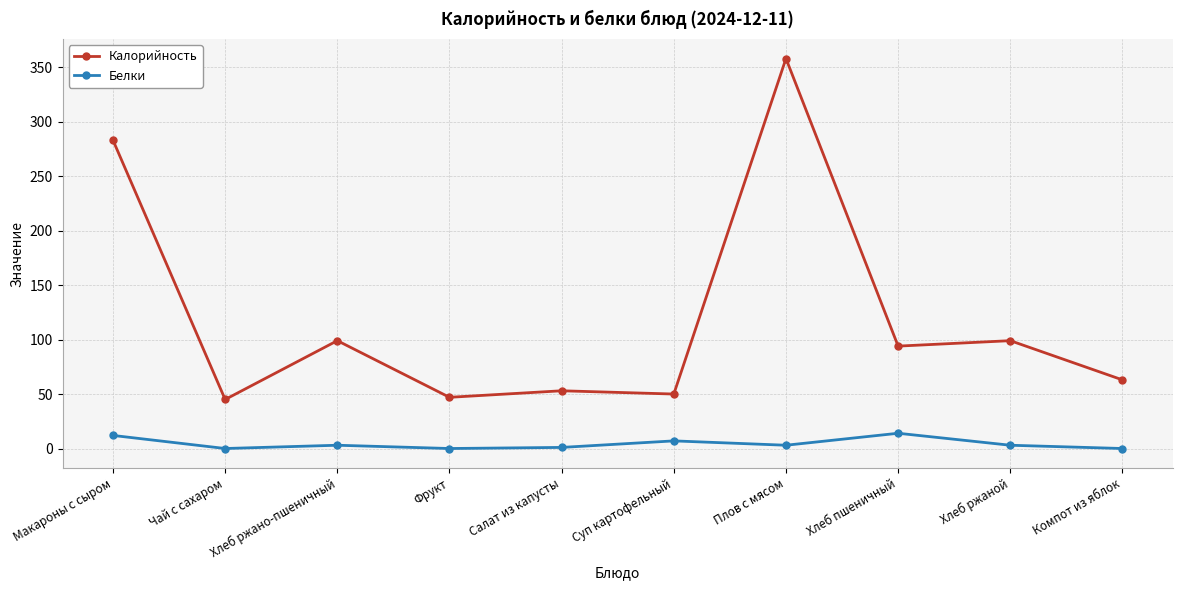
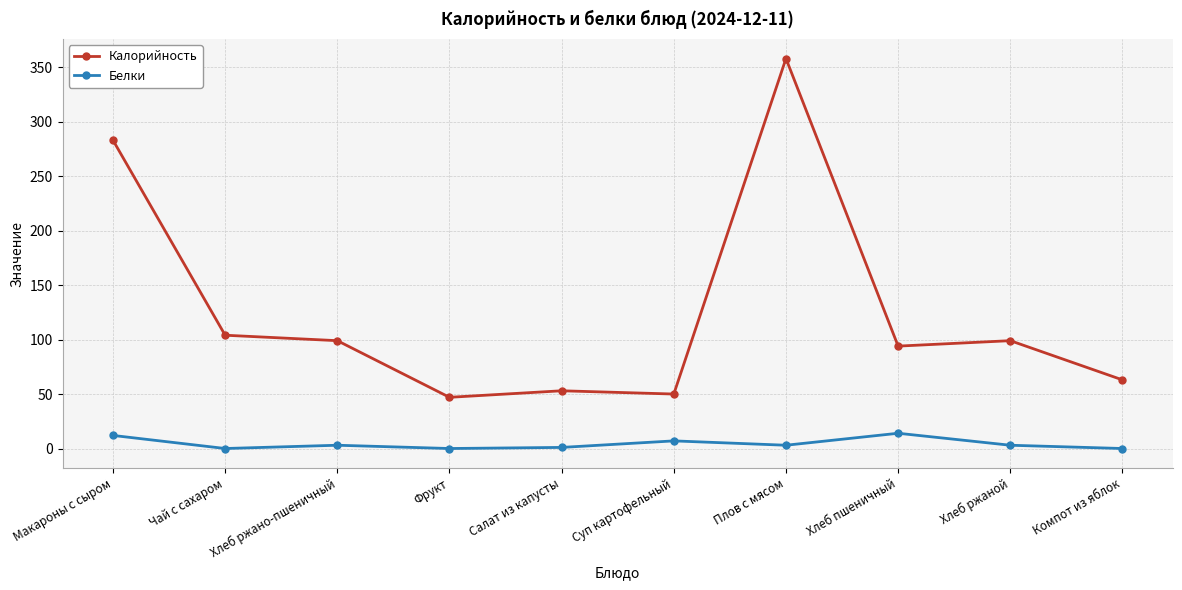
Калорийность, Чай с сахаром: 45 -> 104
